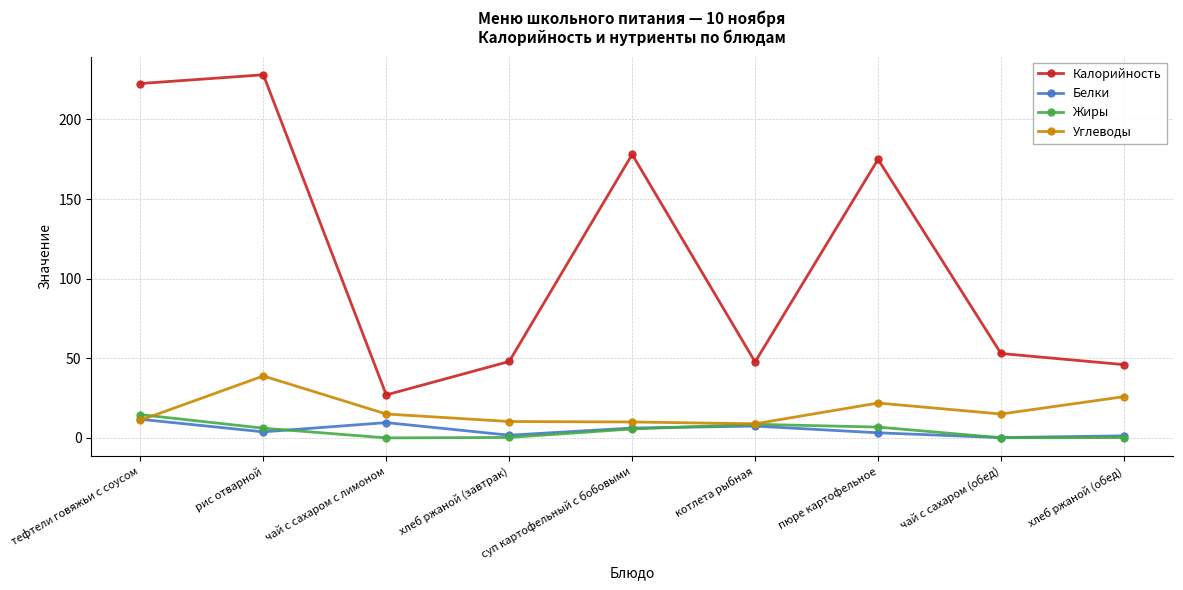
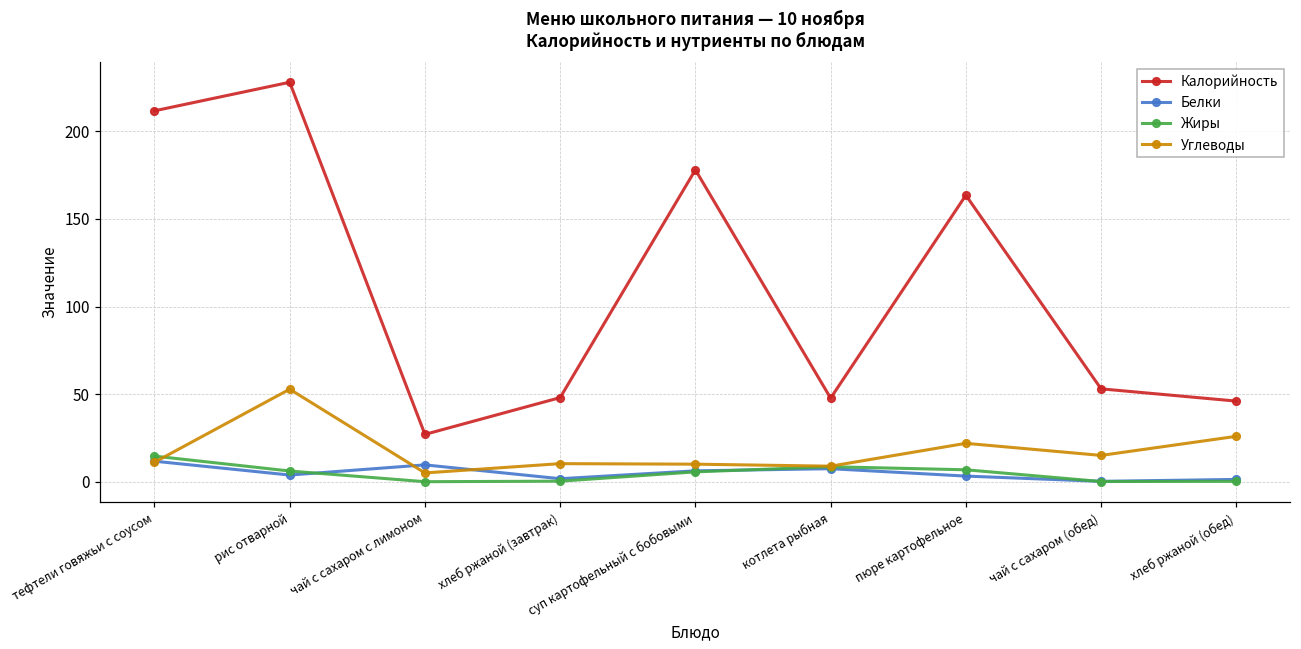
Калорийность, тефтели говяжьи с соусом: 223 -> 212
Углеводы, рис отварной: 39 -> 53
Углеводы, чай с сахаром с лимоном: 15 -> 5
Калорийность, пюре картофельное: 175 -> 164
